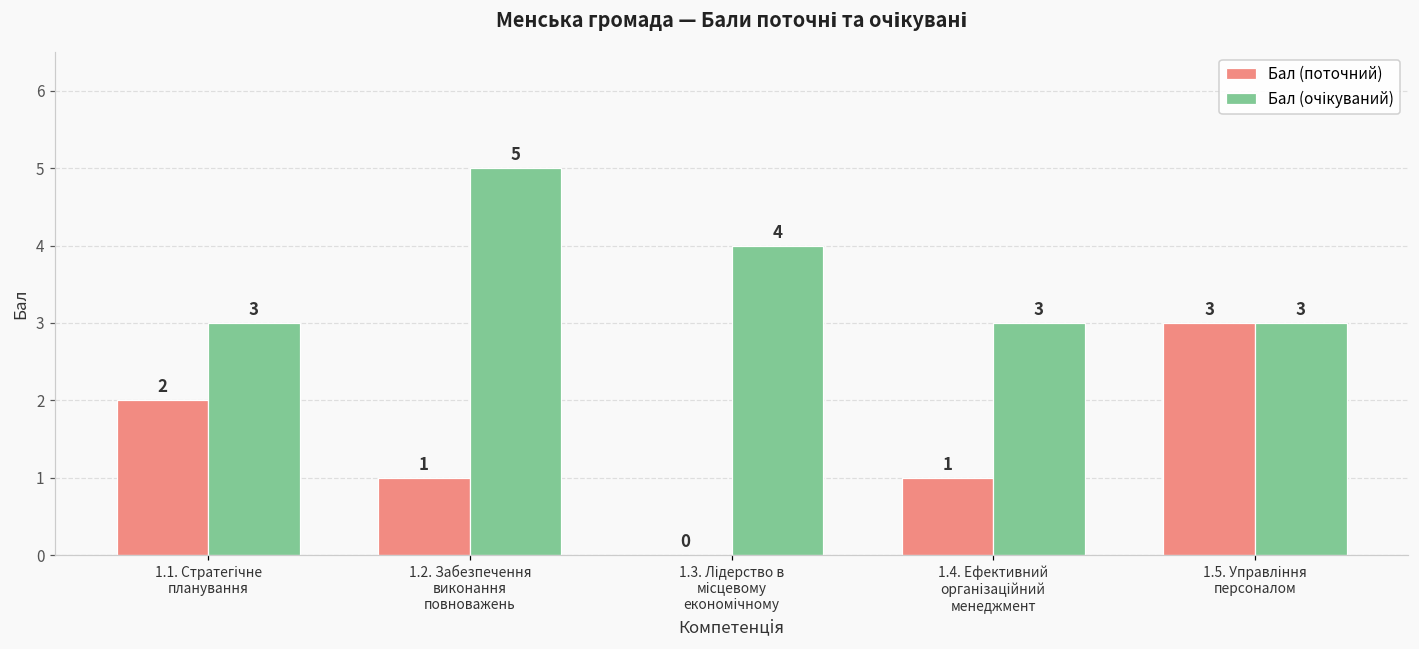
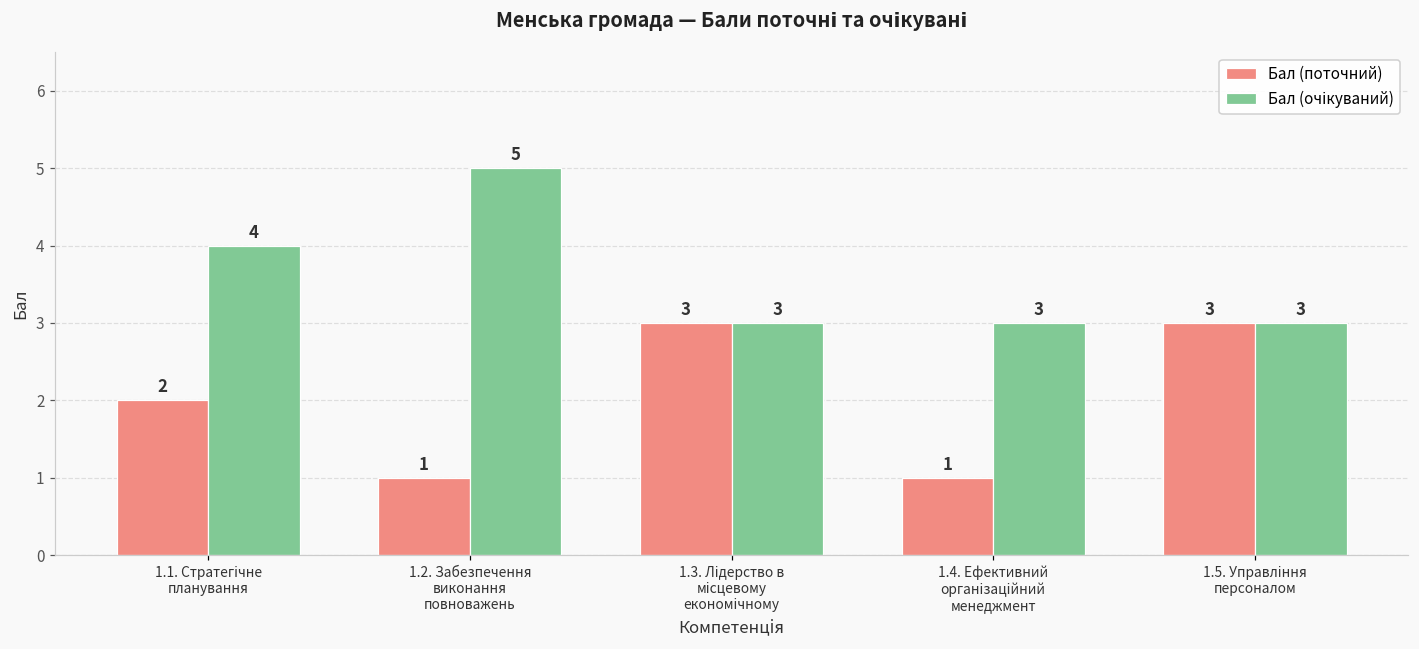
Бал (очікуваний), 1.1. Стратегічне планування: 3 -> 4
Бал (поточний), 1.3. Лідерство в місцевому економічному: 0 -> 3
Бал (очікуваний), 1.3. Лідерство в місцевому економічному: 4 -> 3
